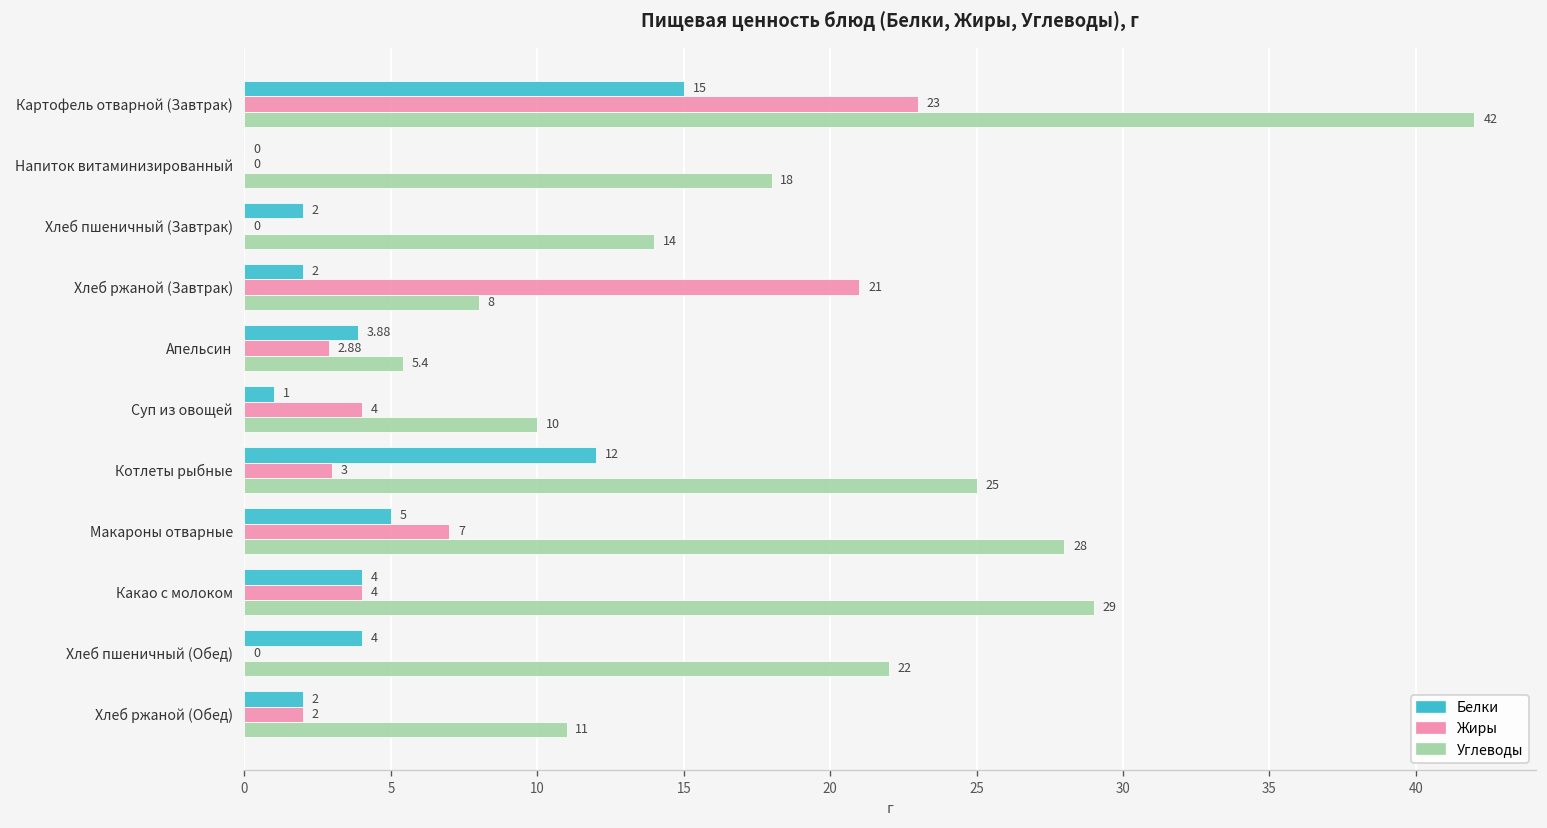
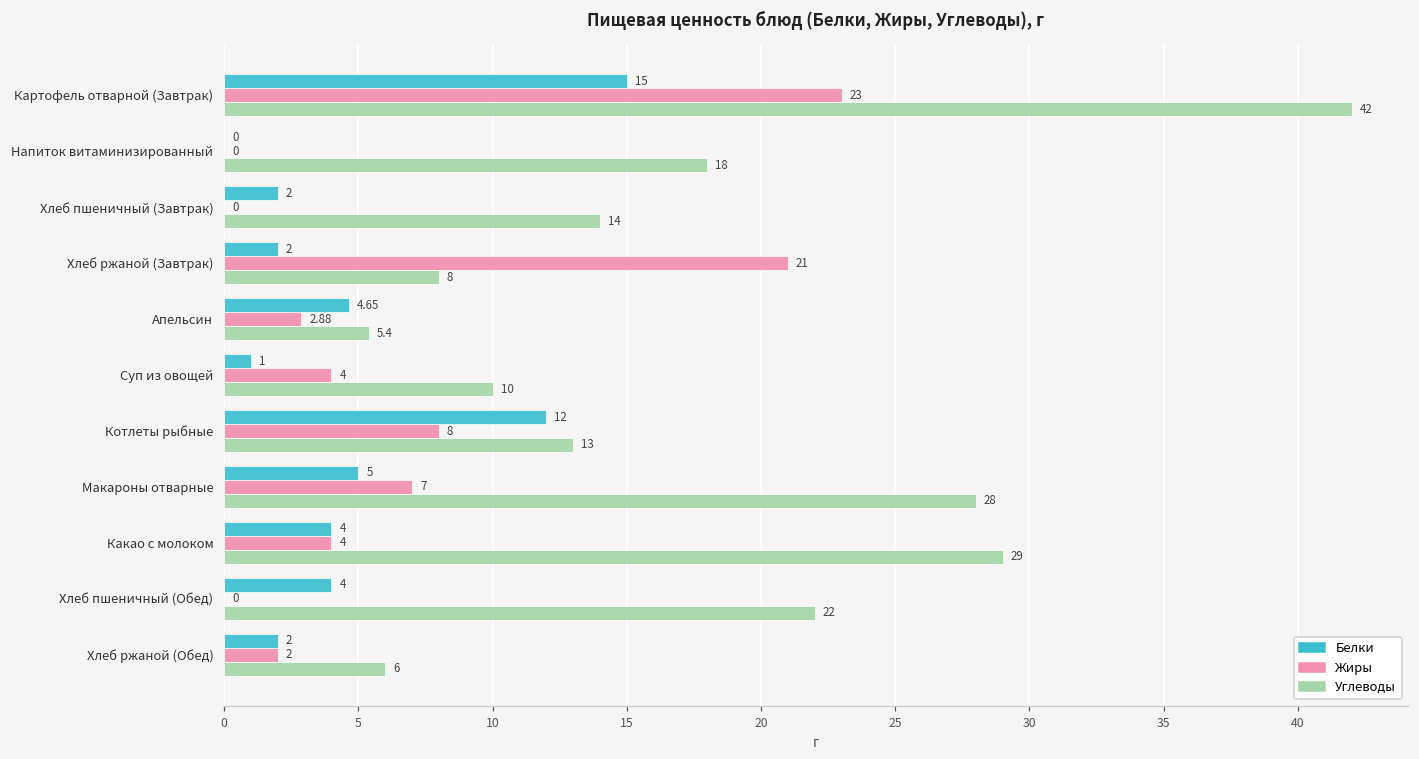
Белки, Апельсин: 3.88 -> 4.65
Жиры, Котлеты рыбные: 3 -> 8
Углеводы, Котлеты рыбные: 25 -> 13
Углеводы, Хлеб ржаной (Обед): 11 -> 6
